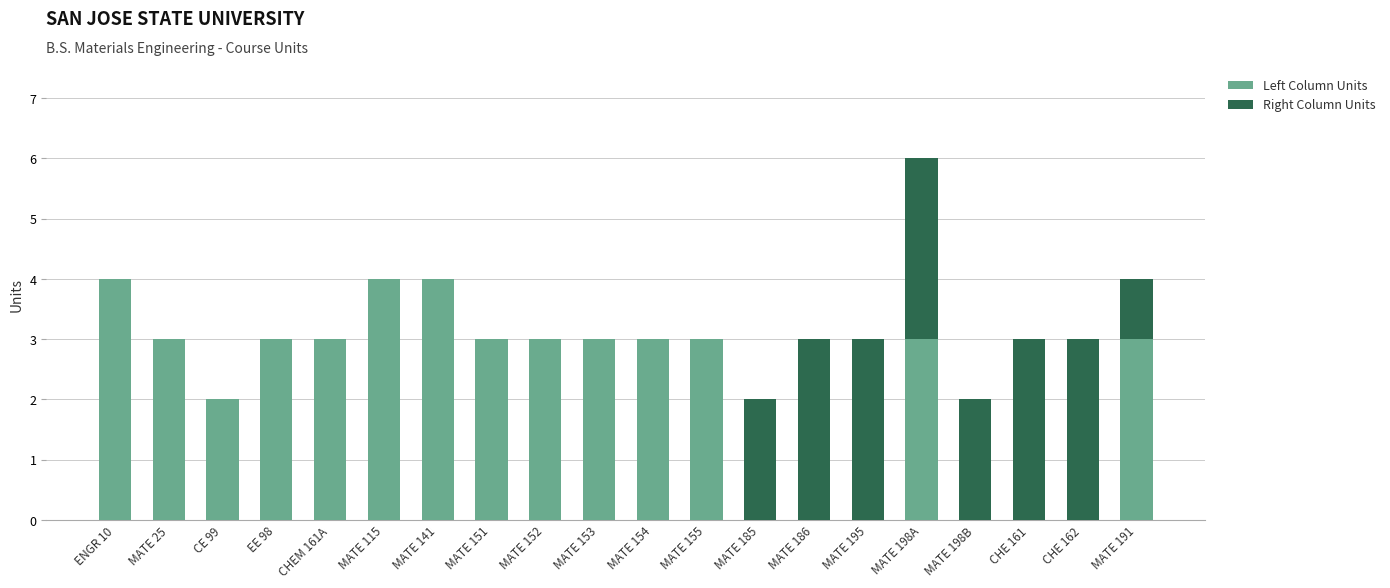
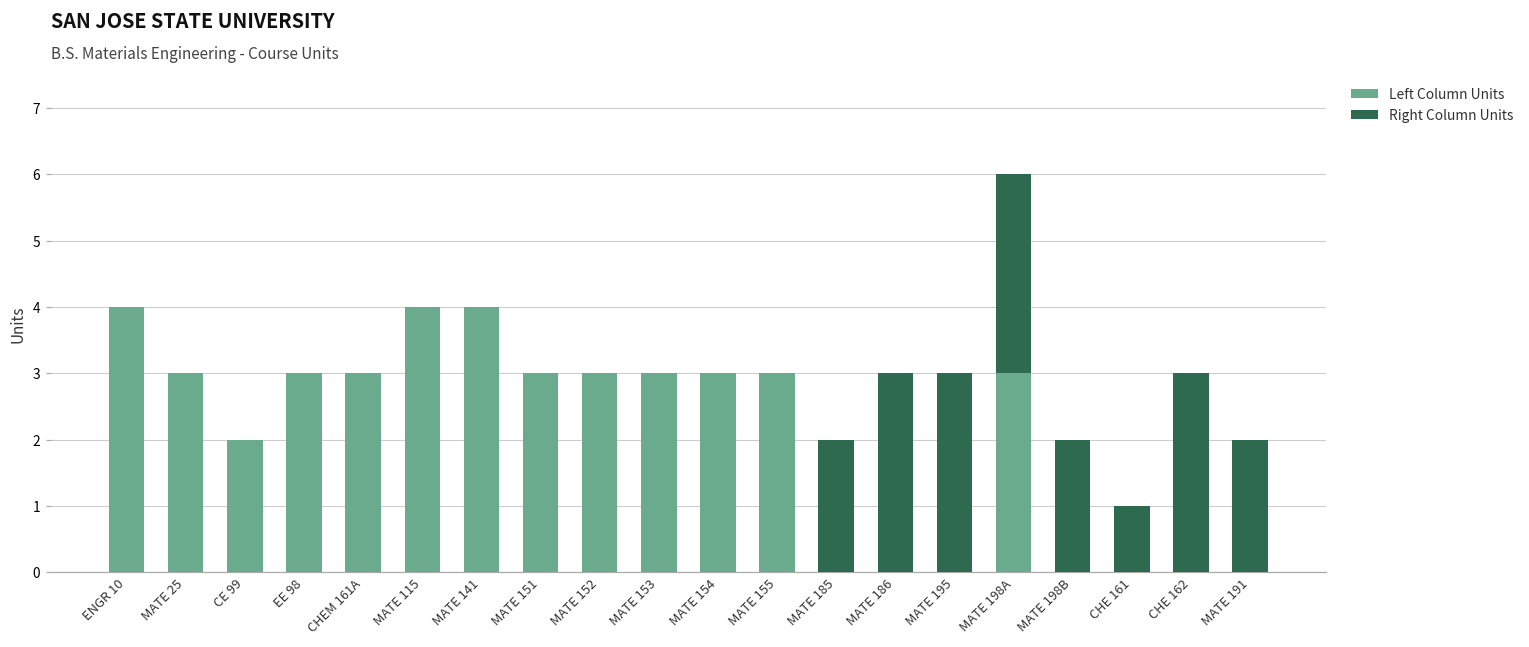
Right Column Units, CHE 161: 3 -> 1
Left Column Units, MATE 191: 3 -> 0
Right Column Units, MATE 191: 1 -> 2
